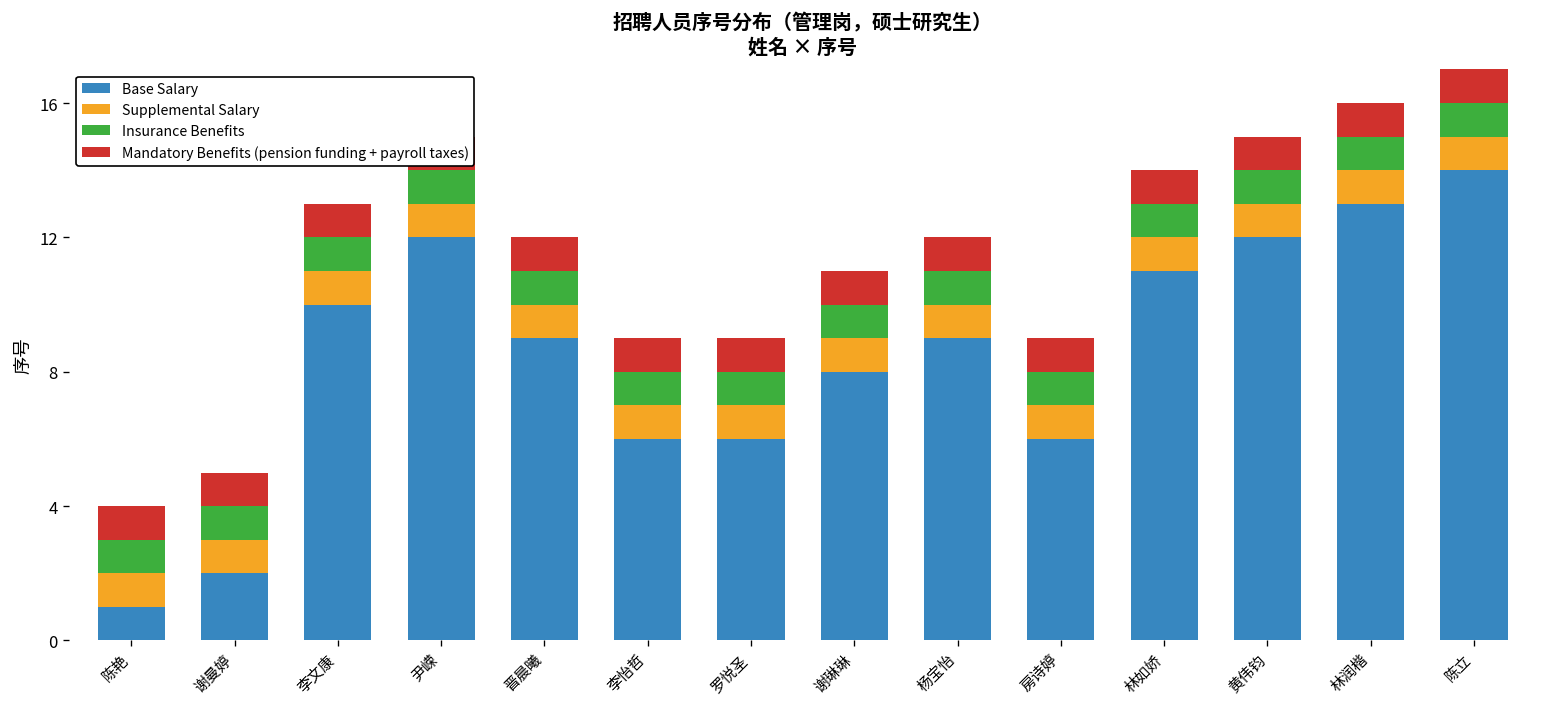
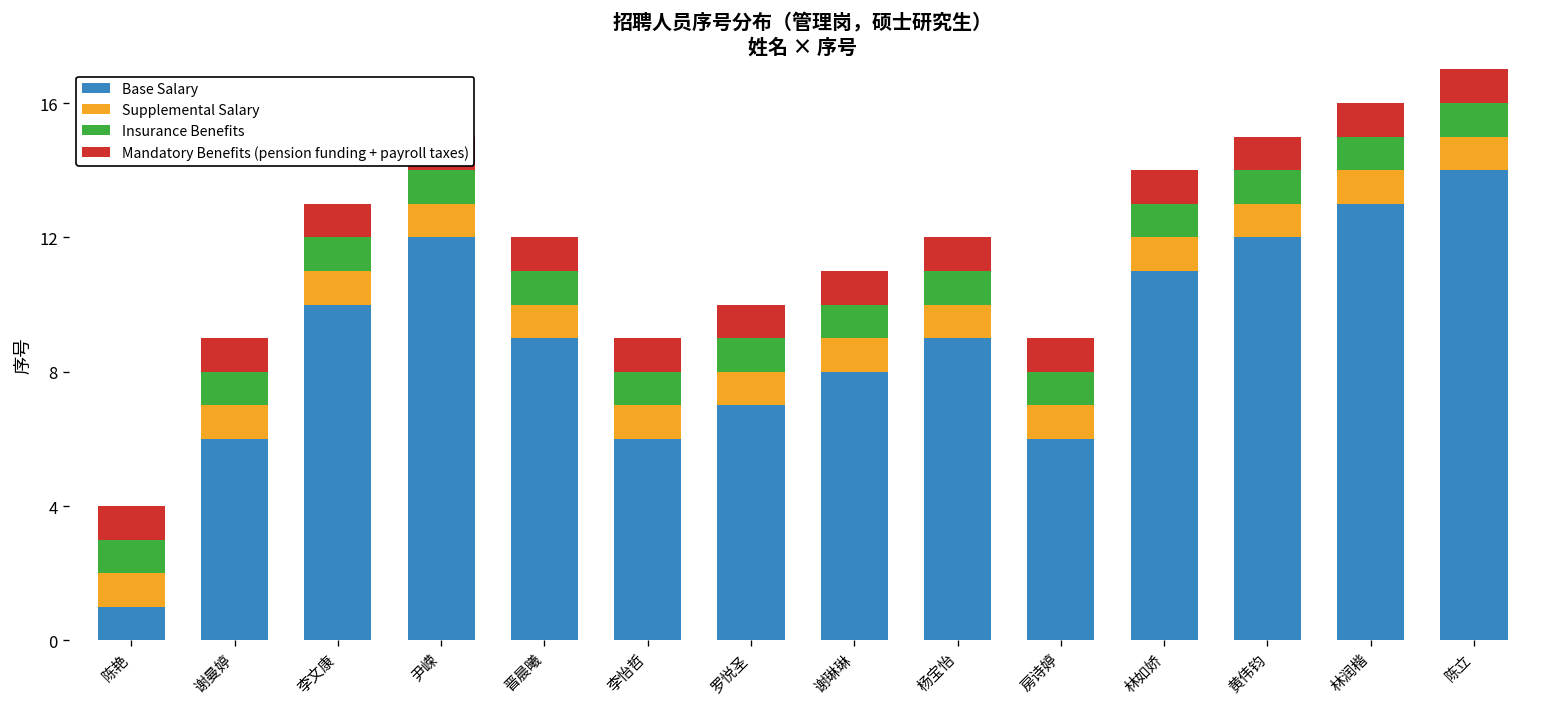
Base Salary, 谢曼婷: 2 -> 6
Base Salary, 罗悦圣: 6 -> 7
